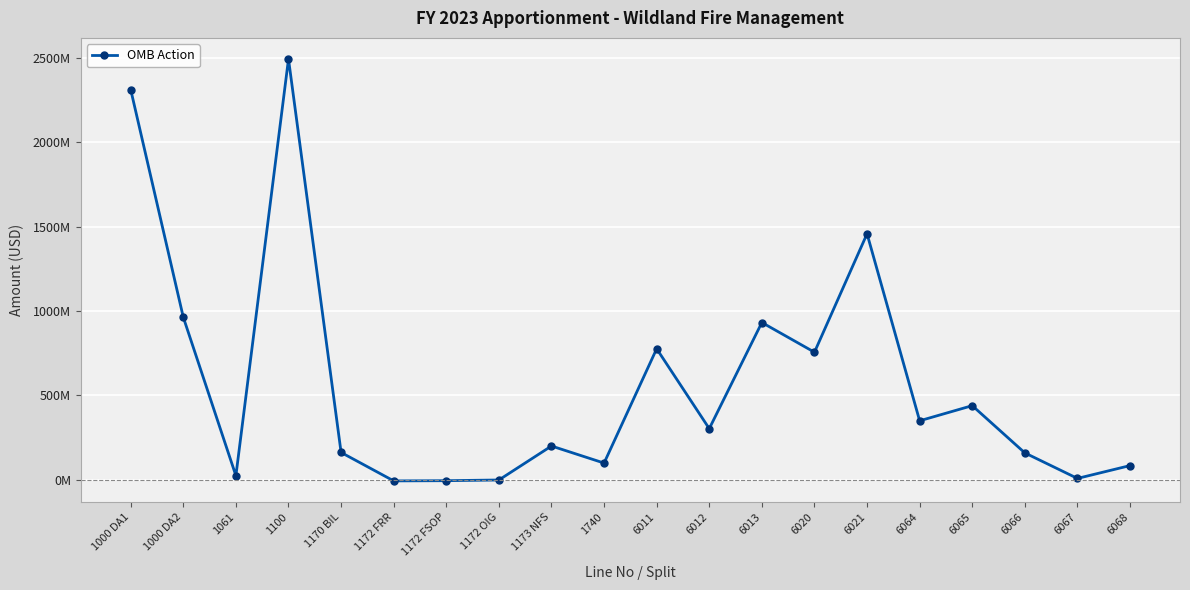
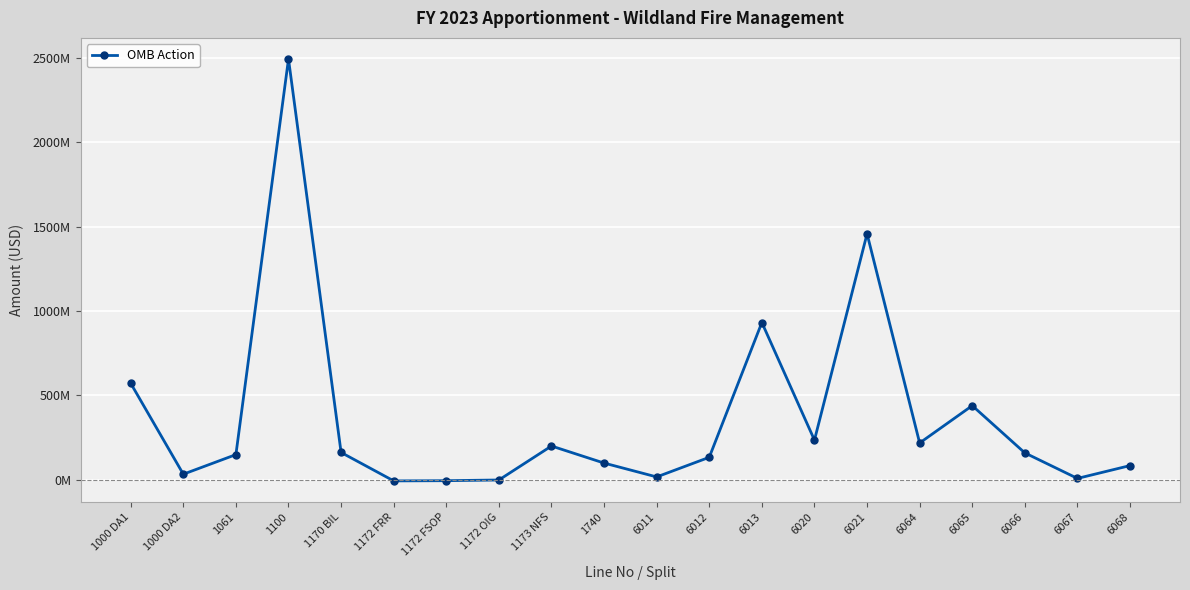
1000 DA1: 2310000000 -> 570000000
1000 DA2: 960000000 -> 30000000
1061: 30000000 -> 150000000
6011: 780000000 -> 20000000
6012: 300000000 -> 130000000
6020: 760000000 -> 240000000
6064: 350000000 -> 220000000
